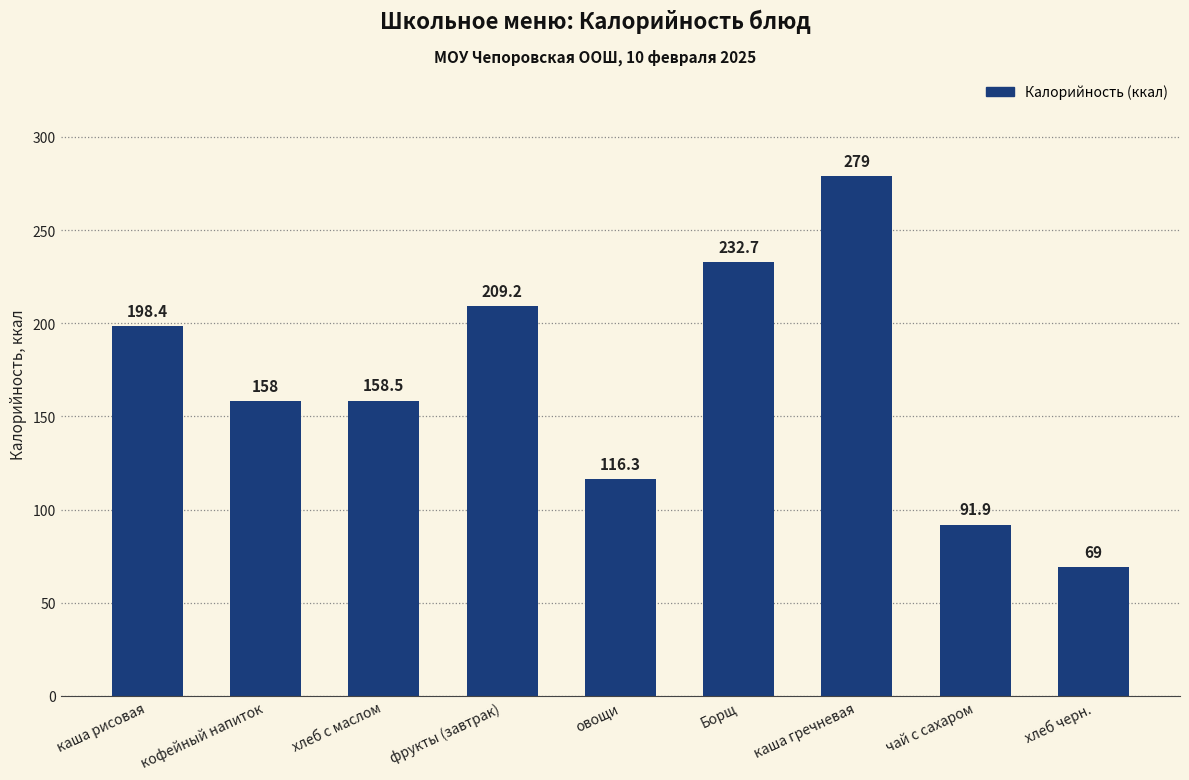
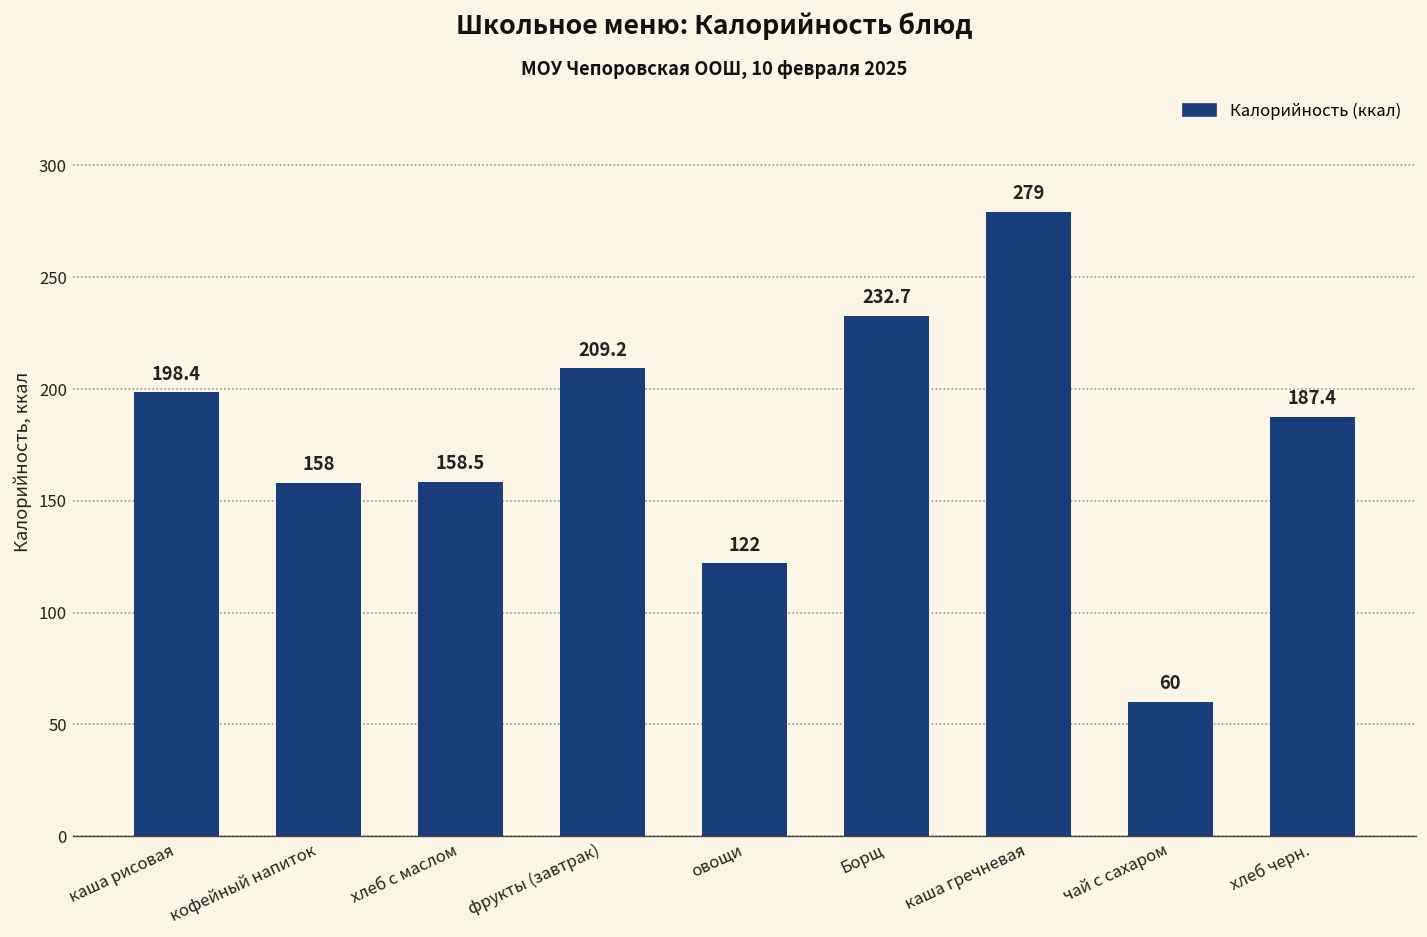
овощи: 116.3 -> 122
чай с сахаром: 91.9 -> 60
хлеб черн.: 69 -> 187.4
